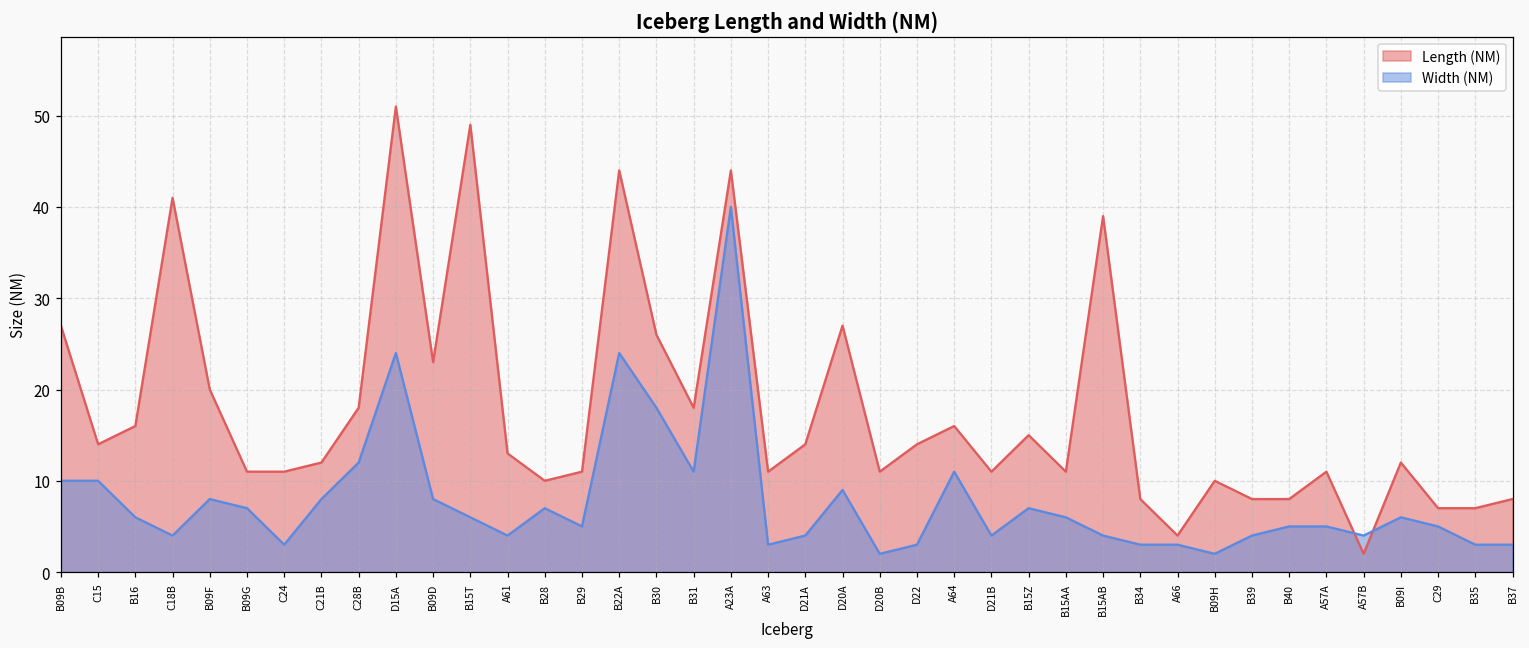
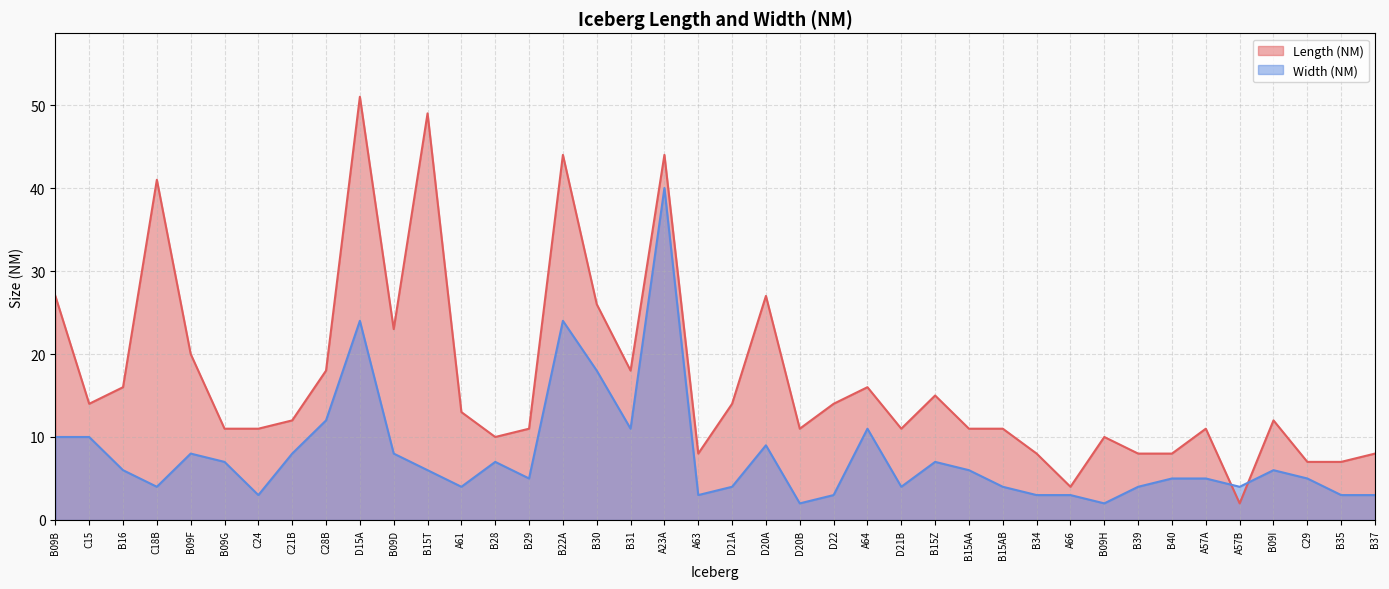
Length (NM), A63: 11 -> 8
Length (NM), B15AB: 39 -> 11
